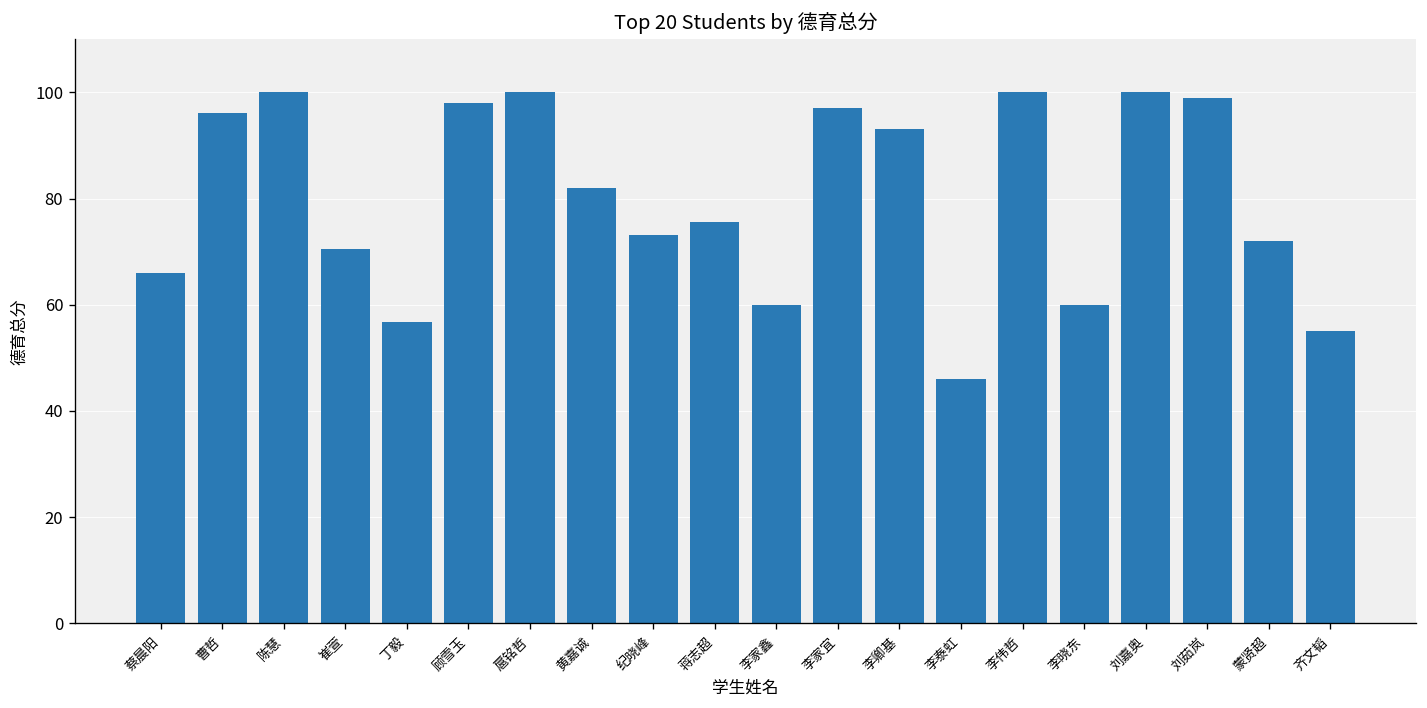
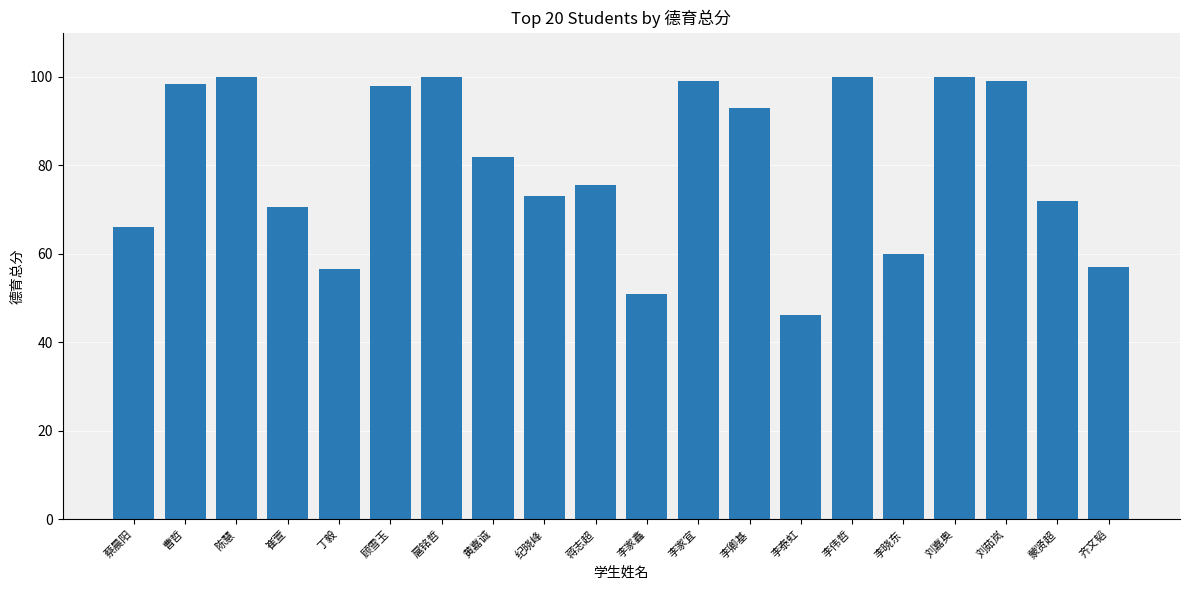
曹哲: 96 -> 99
李家鑫: 60 -> 51
李家宜: 97 -> 99
齐文韬: 55 -> 57
